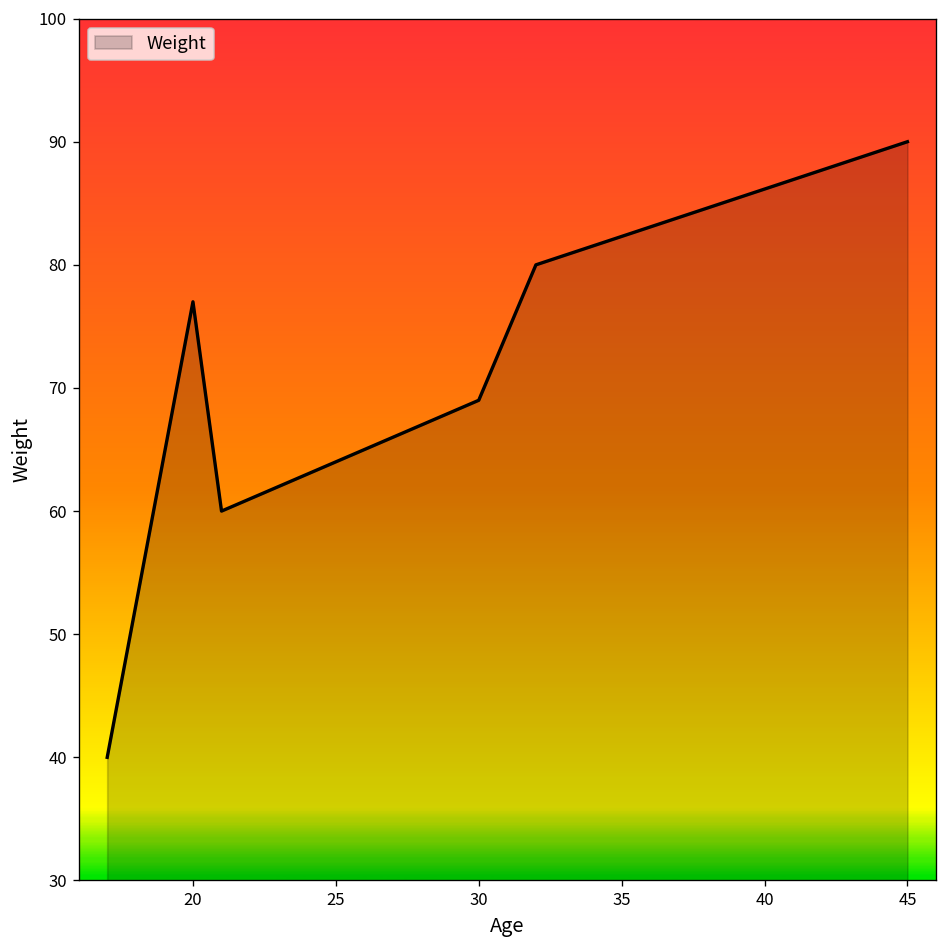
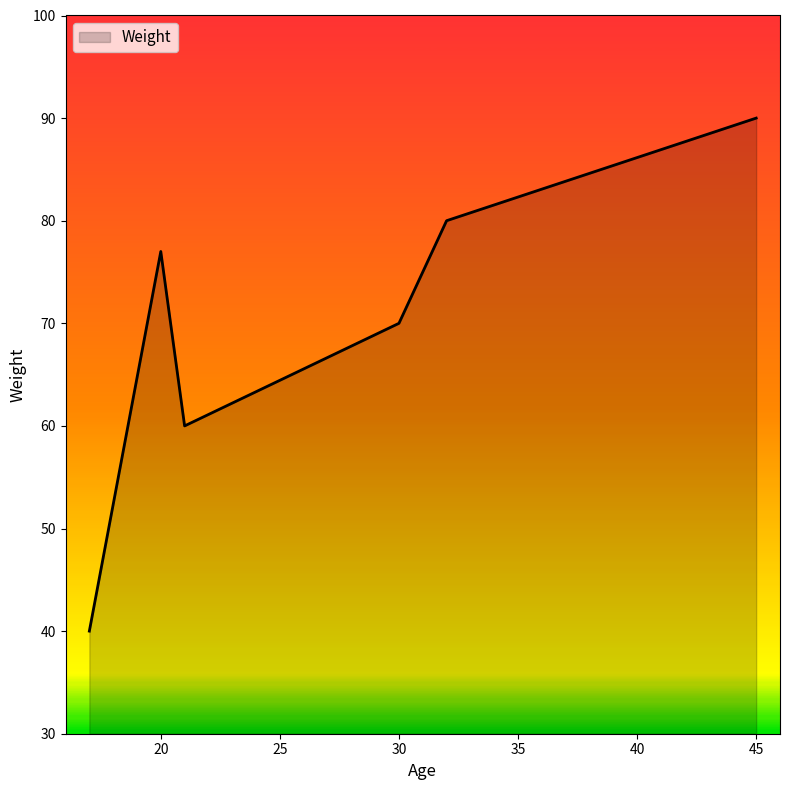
30: 69 -> 70
